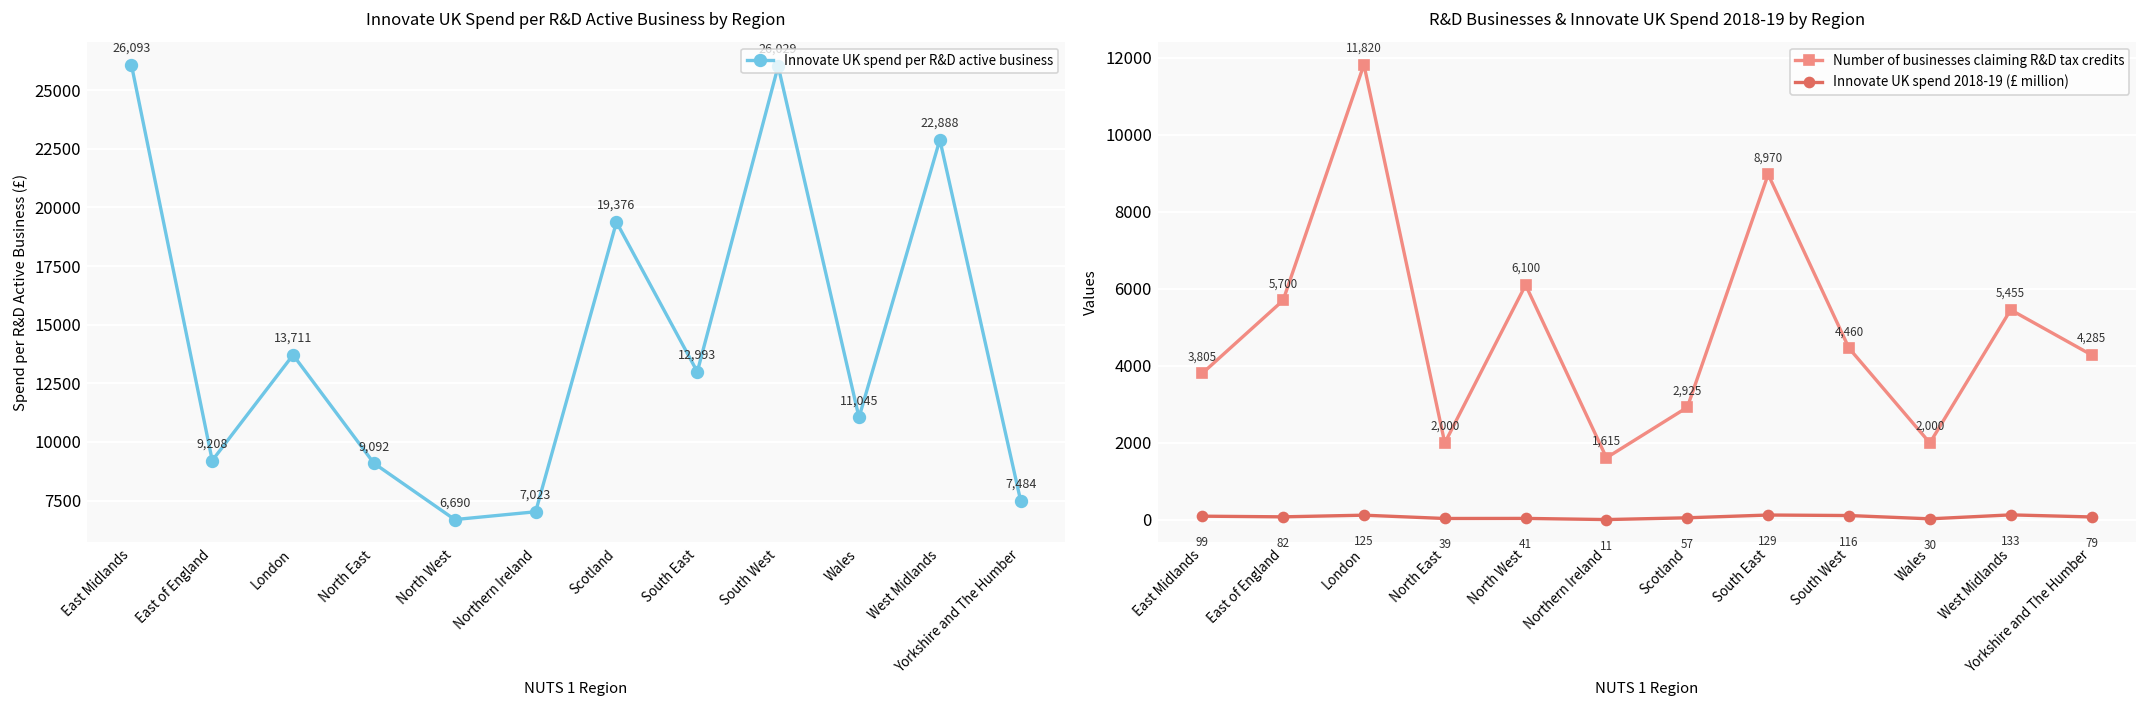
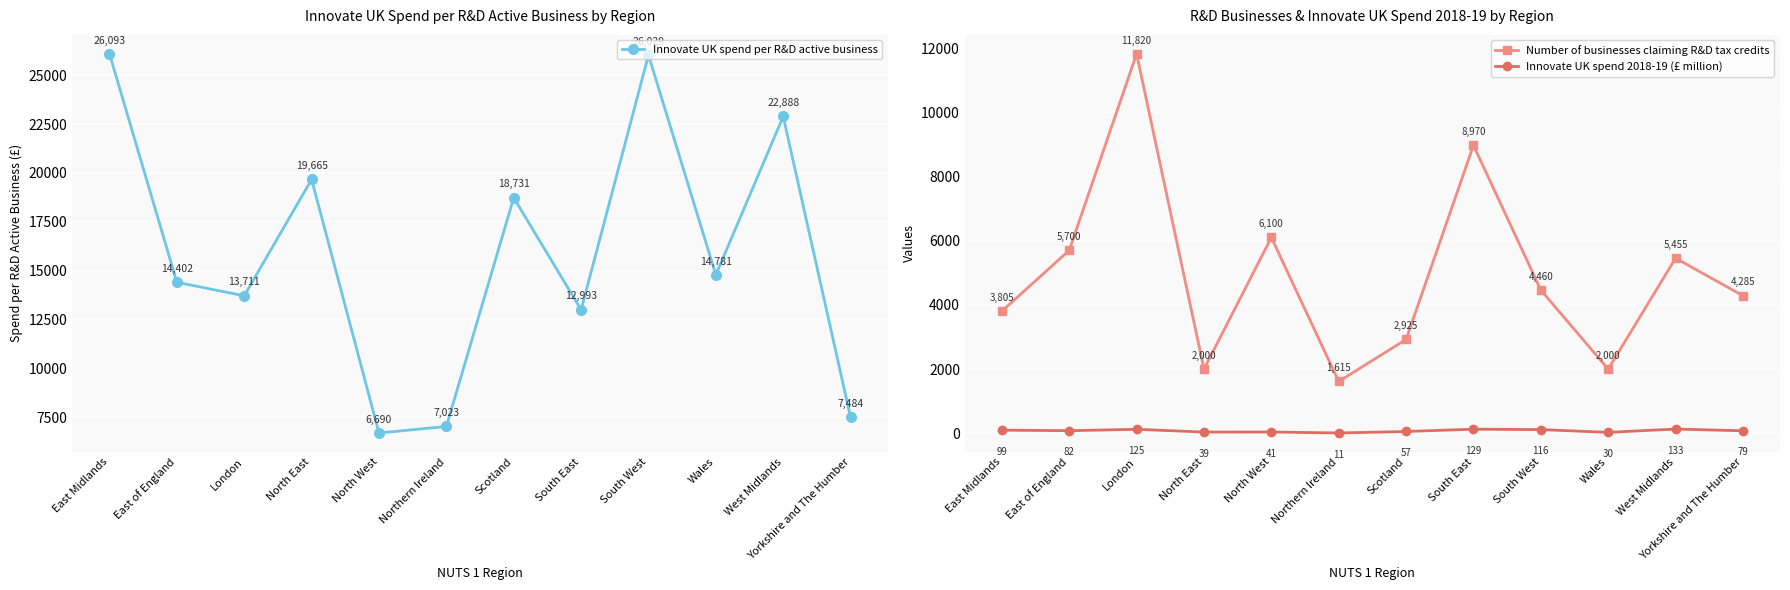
Innovate UK Spend per R&D Active Business by Region, East of England: 9,208 -> 14,402
Innovate UK Spend per R&D Active Business by Region, North East: 9,092 -> 19,665
Innovate UK Spend per R&D Active Business by Region, Scotland: 19,376 -> 18,731
Innovate UK Spend per R&D Active Business by Region, Wales: 11,045 -> 14,781
